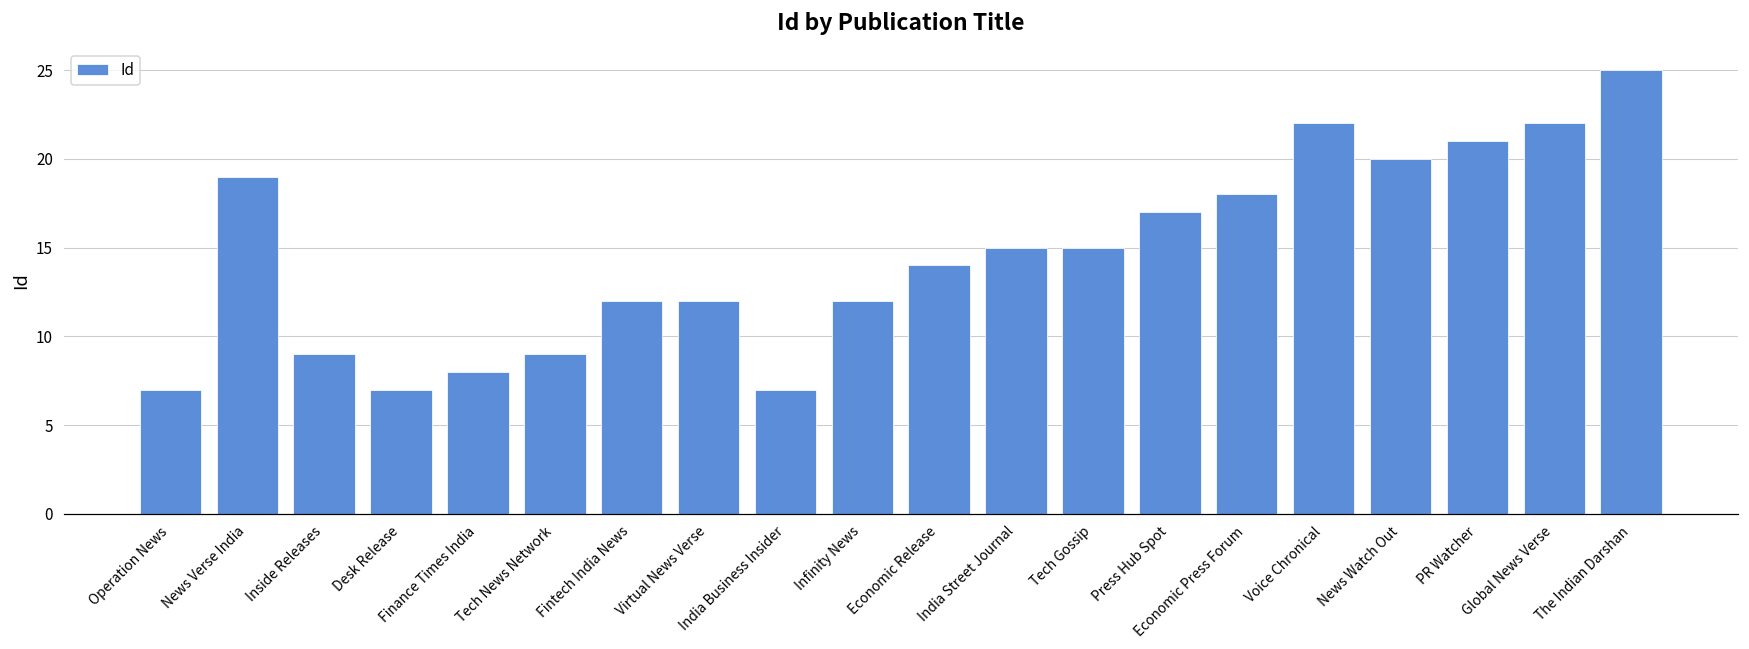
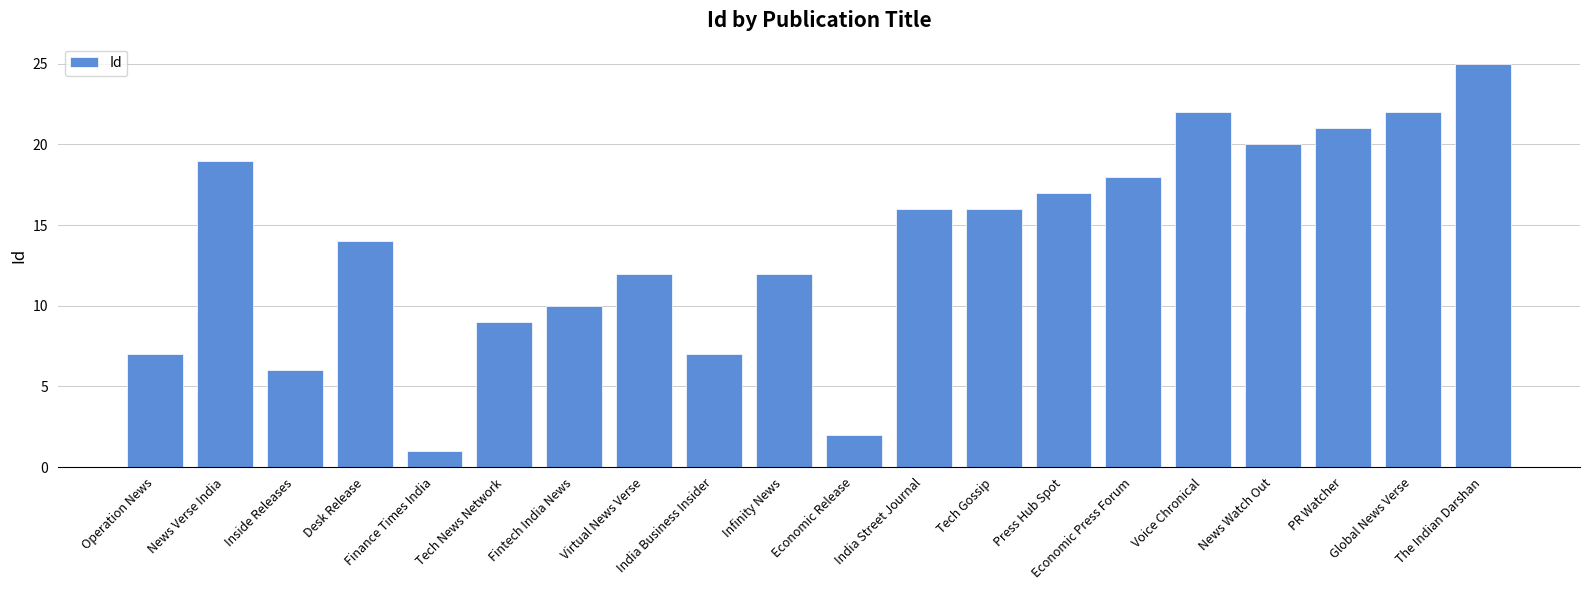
Inside Releases: 9 -> 6
Desk Release: 7 -> 14
Finance Times India: 8 -> 1
Fintech India News: 12 -> 10
Economic Release: 14 -> 2
India Street Journal: 15 -> 16
Tech Gossip: 15 -> 16
